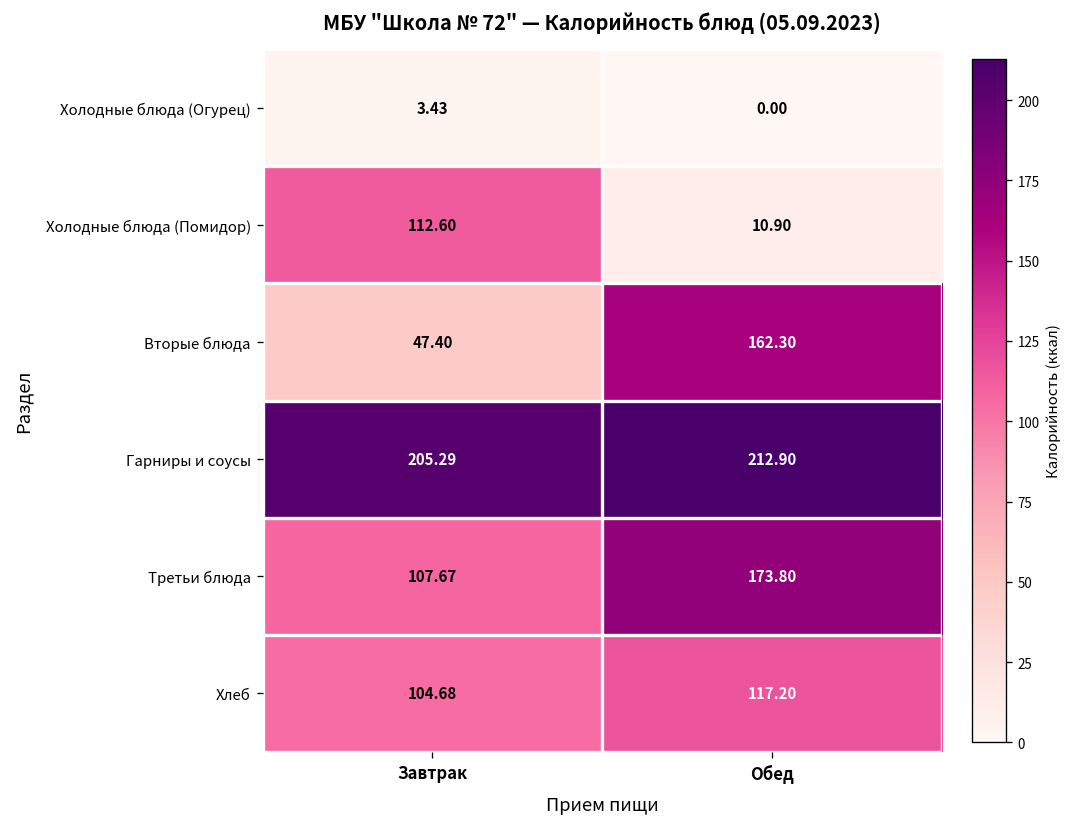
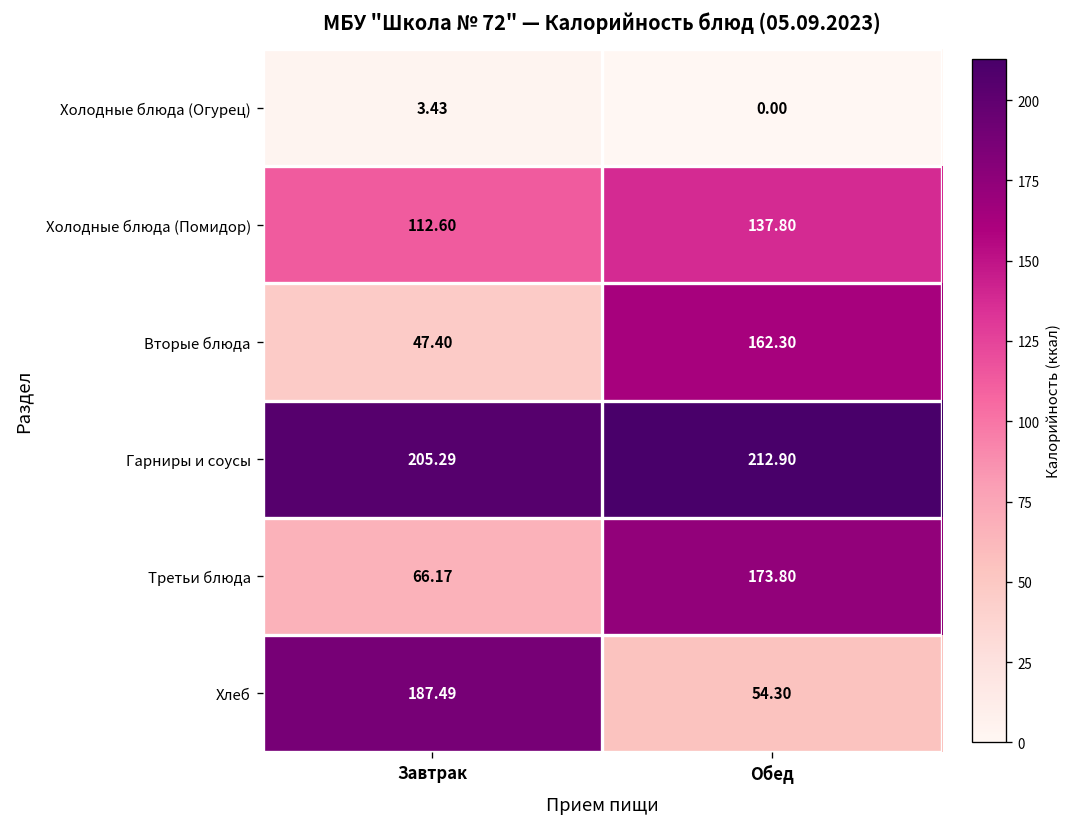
Холодные блюда (Помидор), Обед: 10.90 -> 137.80
Третьи блюда, Завтрак: 107.67 -> 66.17
Хлеб, Завтрак: 104.68 -> 187.49
Хлеб, Обед: 117.20 -> 54.30
